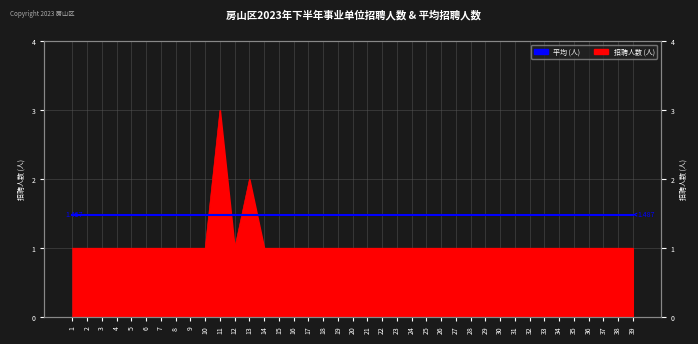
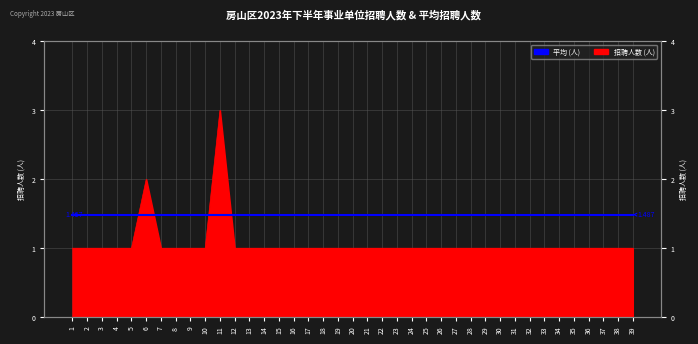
招聘人数 (人), 6: 1 -> 2
招聘人数 (人), 13: 2 -> 1
